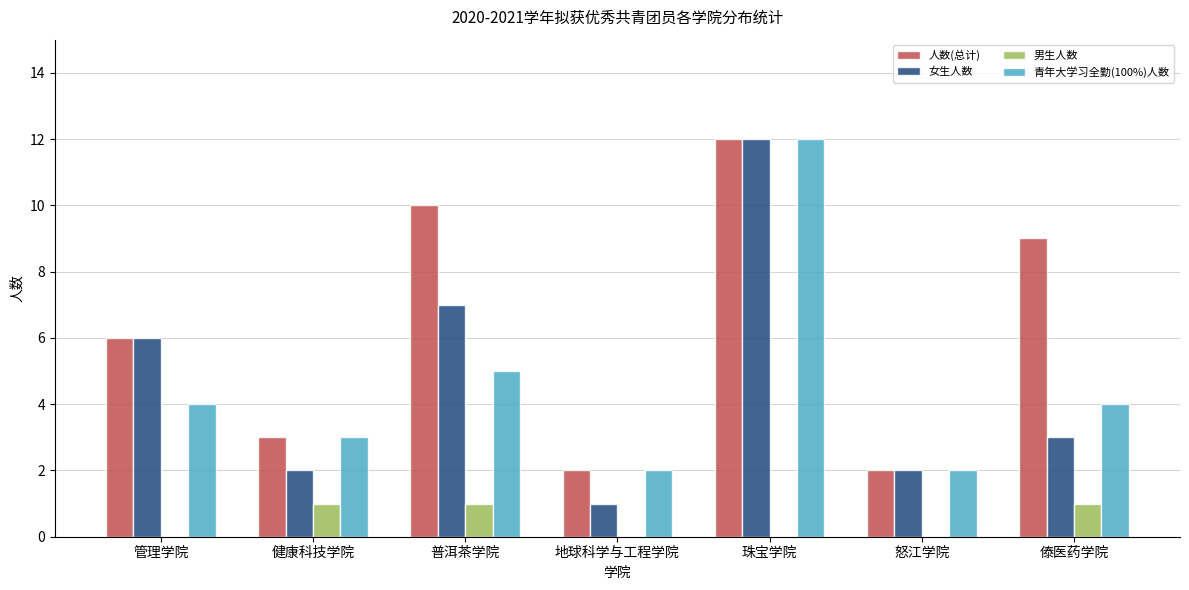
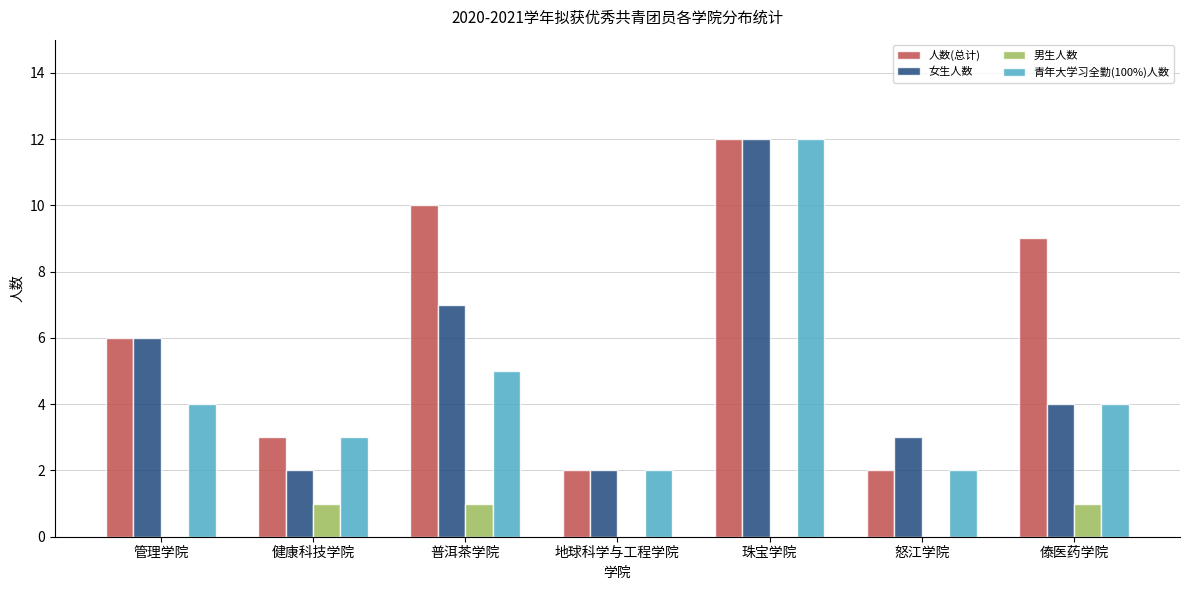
女生人数, 地球科学与工程学院: 1 -> 2
女生人数, 怒江学院: 2 -> 3
女生人数, 傣医药学院: 3 -> 4
